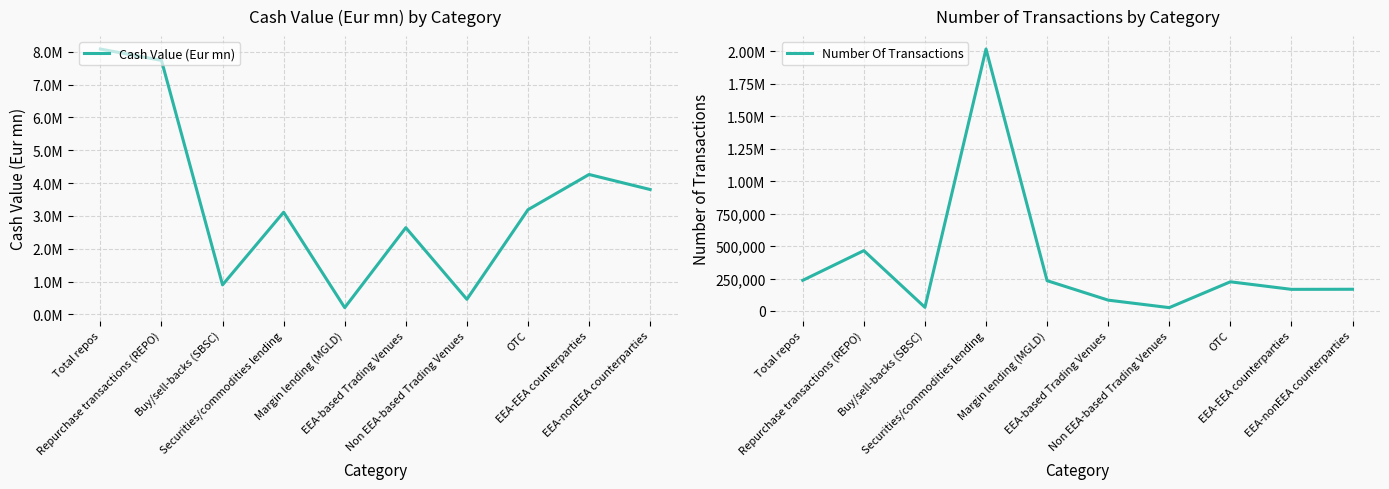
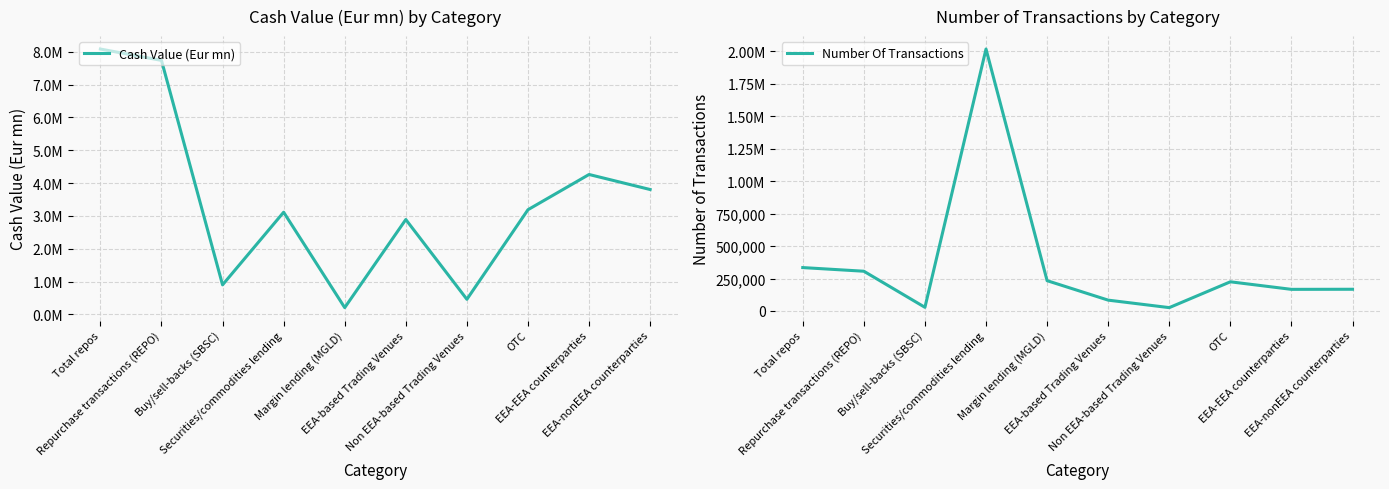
Cash Value (Eur mn) by Category, EEA-based Trading Venues: 2600000 -> 2900000
Number of Transactions by Category, Total repos: 240,000 -> 330,000
Number of Transactions by Category, Repurchase transactions (REPO): 460,000 -> 310,000
